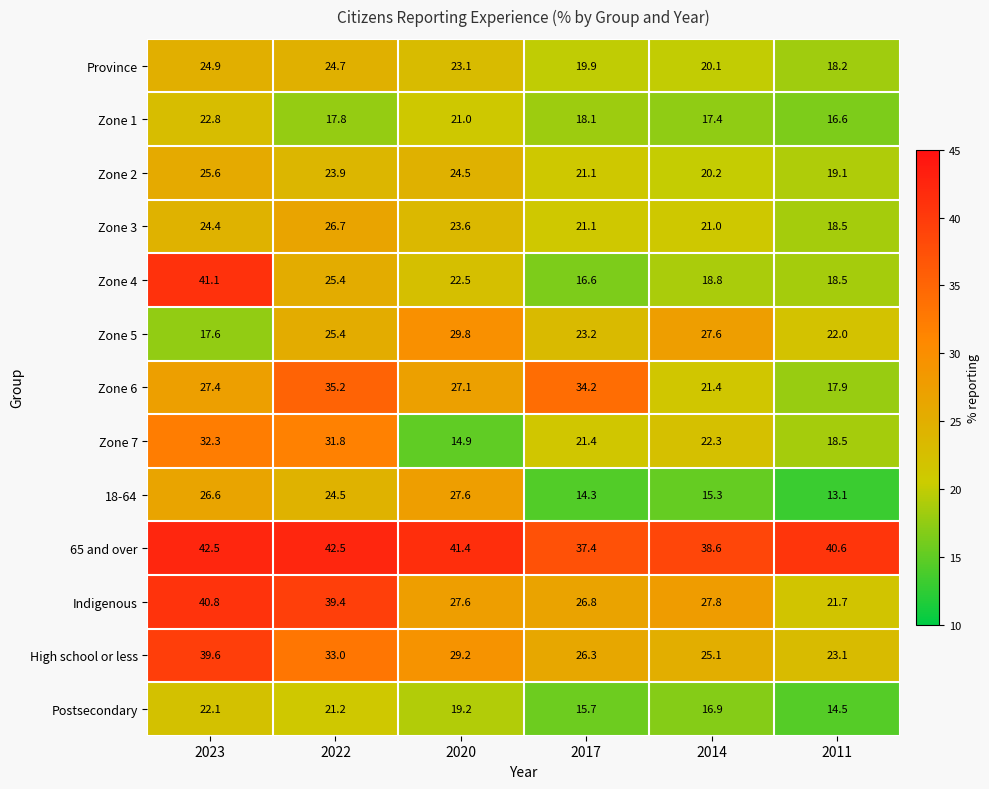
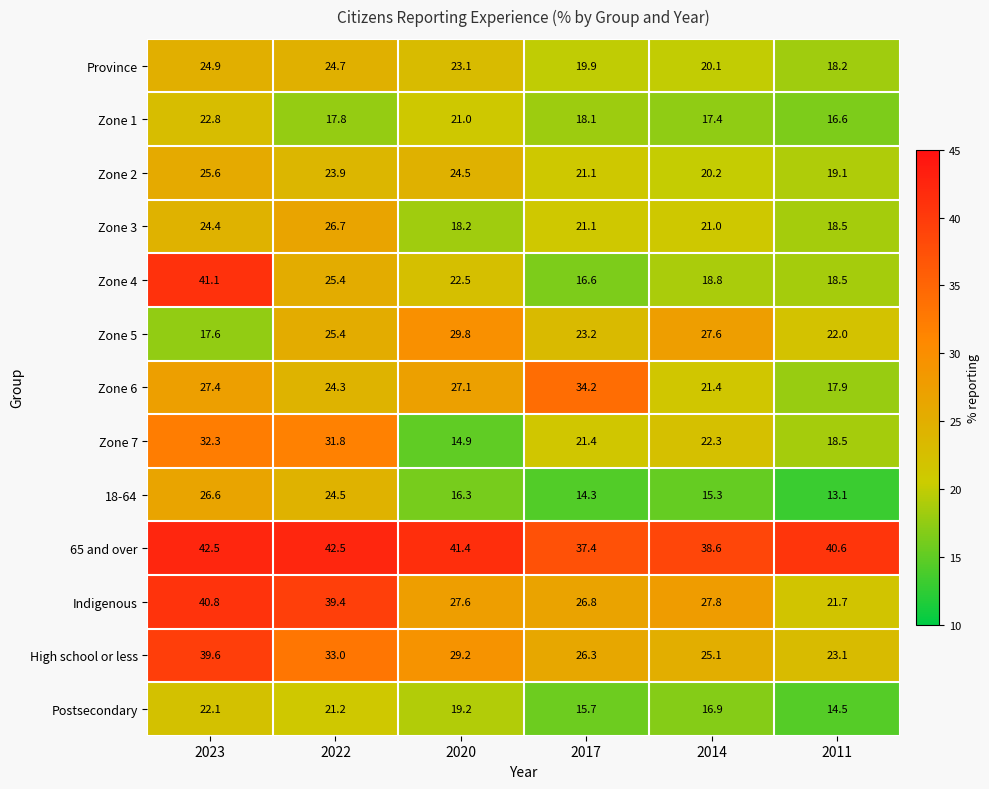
Zone 3, 2020: 23.6 -> 18.2
Zone 6, 2022: 35.2 -> 24.3
18-64, 2020: 27.6 -> 16.3
